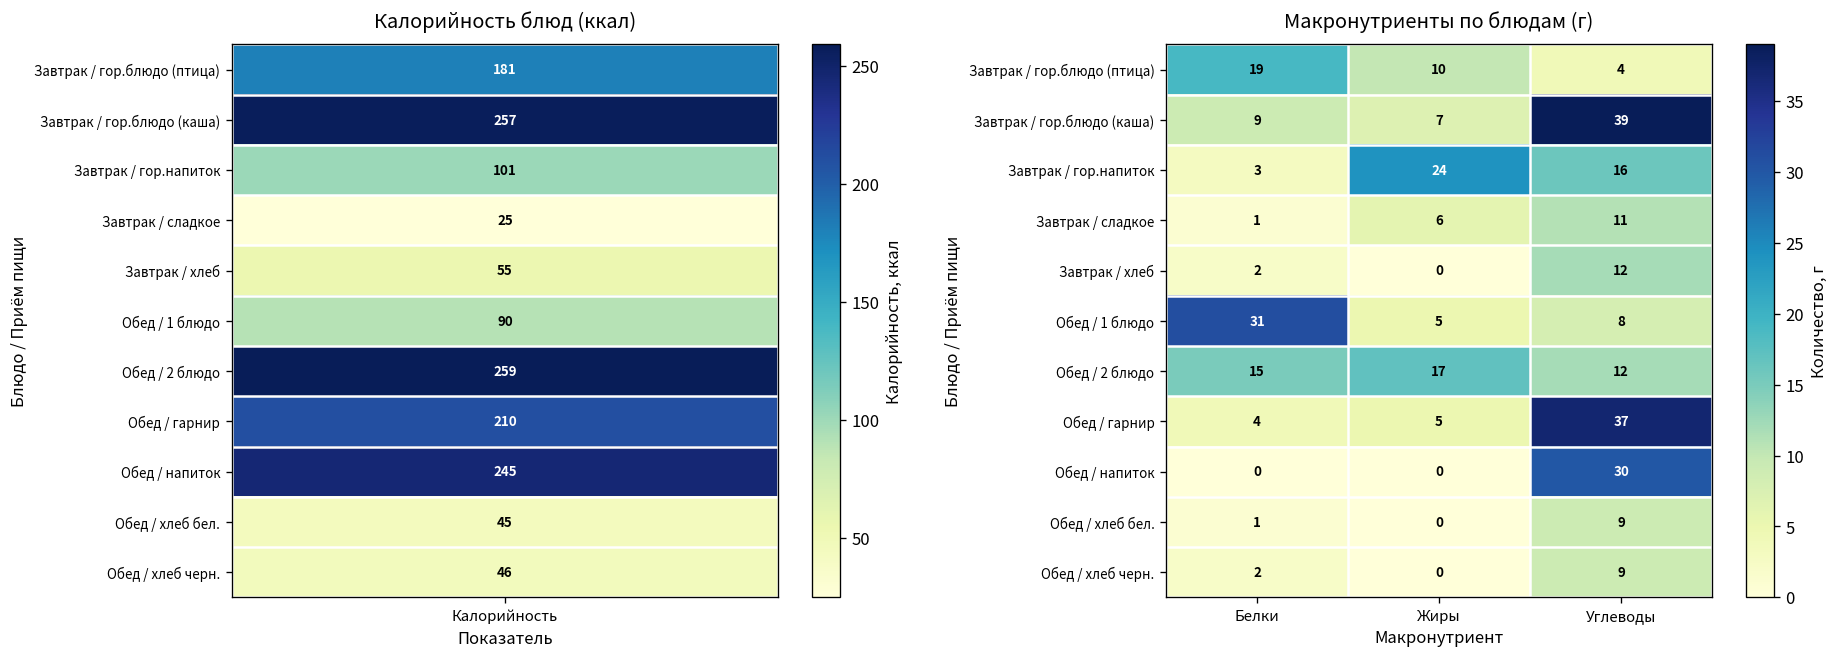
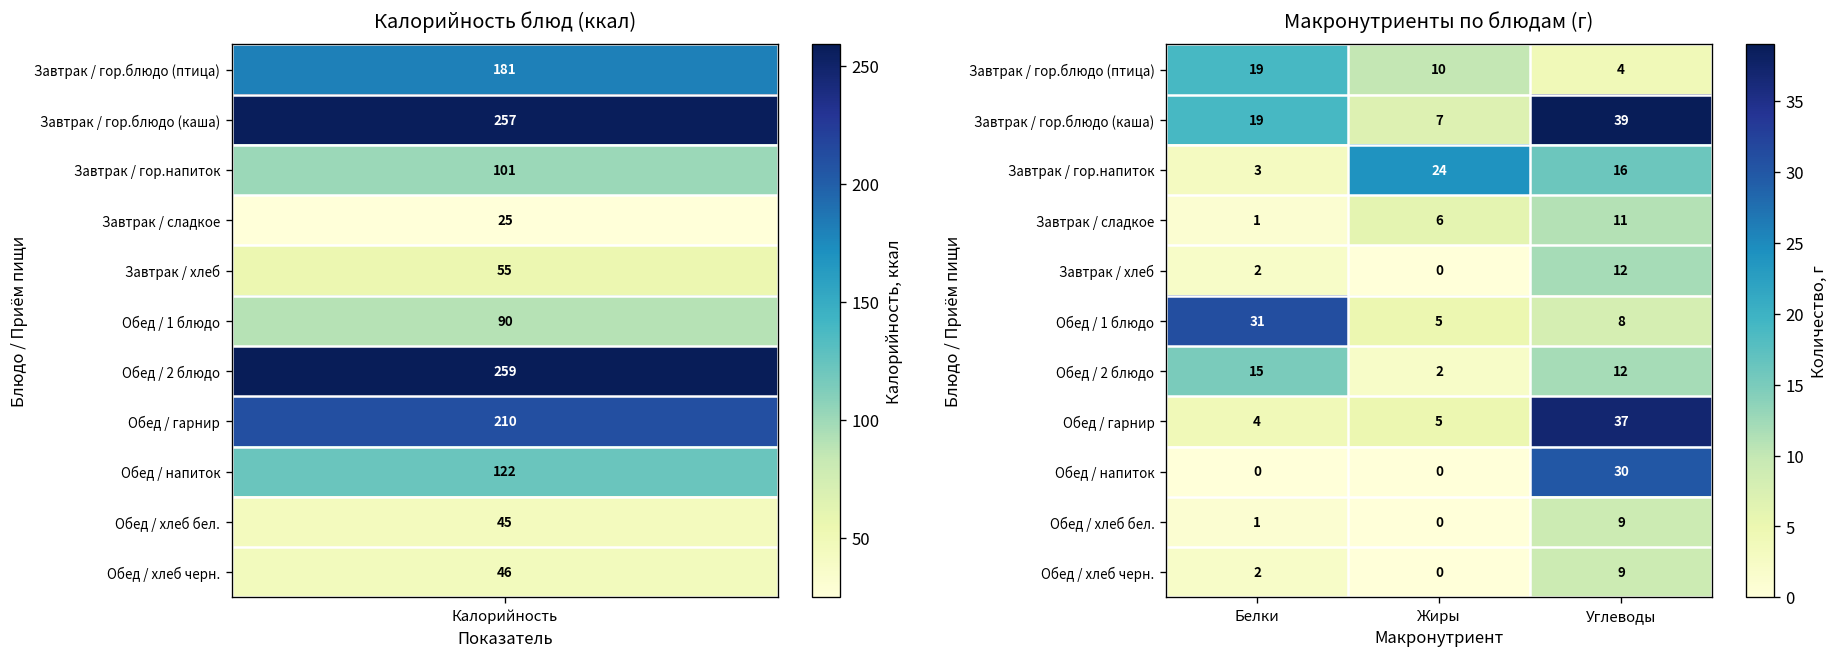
Калорийность блюд (ккал), Обед / напиток, Калорийность: 245 -> 122
Макронутриенты по блюдам (г), Завтрак / гор.блюдо (каша), Белки: 9 -> 19
Макронутриенты по блюдам (г), Обед / 2 блюдо, Жиры: 17 -> 2
